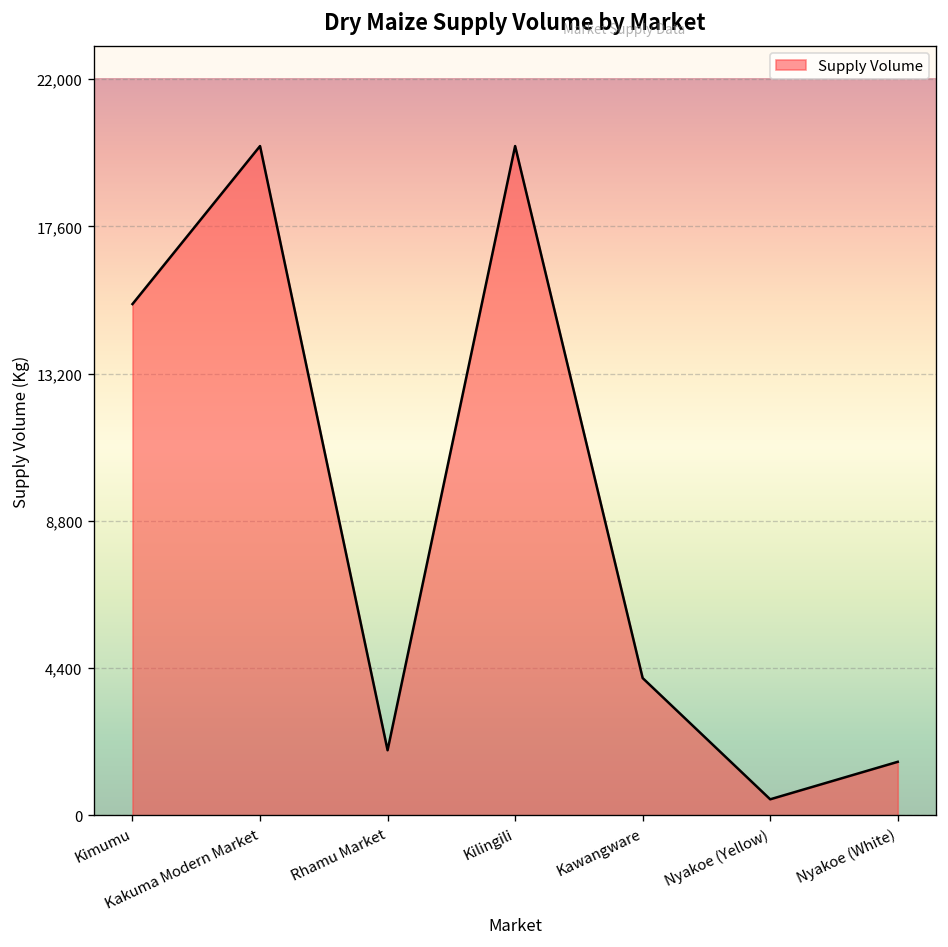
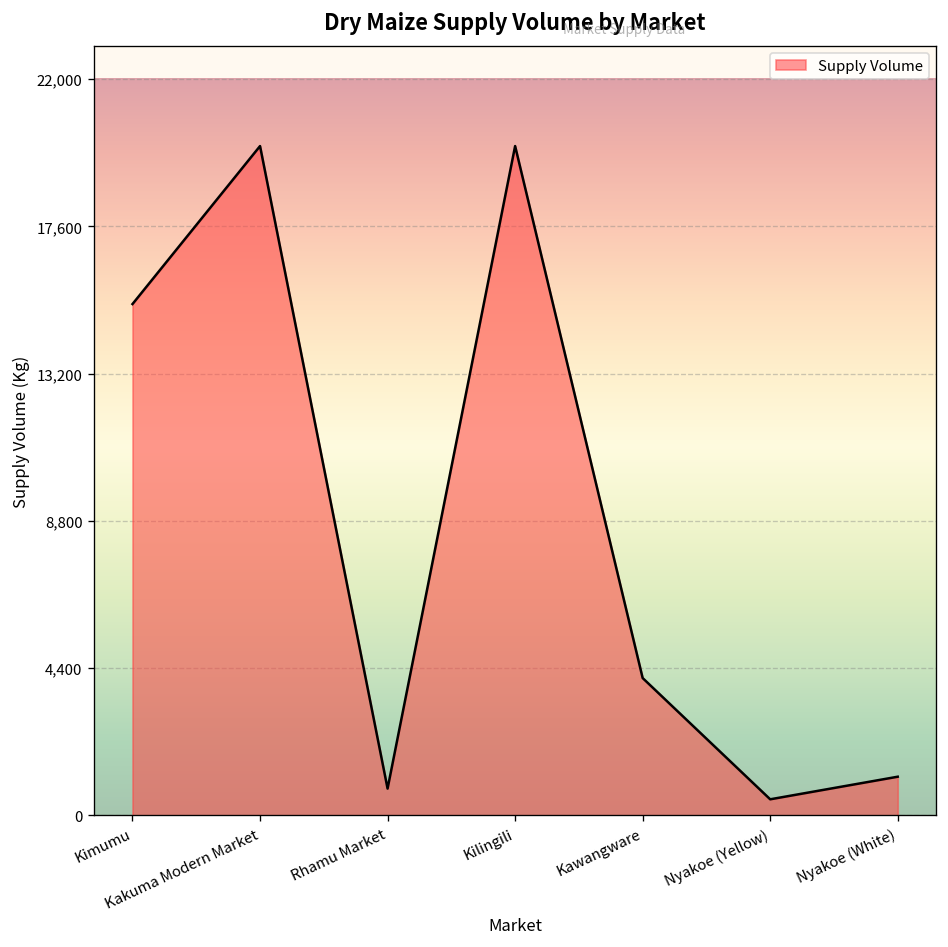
Rhamu Market: 1,900 -> 800
Nyakoe (White): 1,600 -> 1,200
